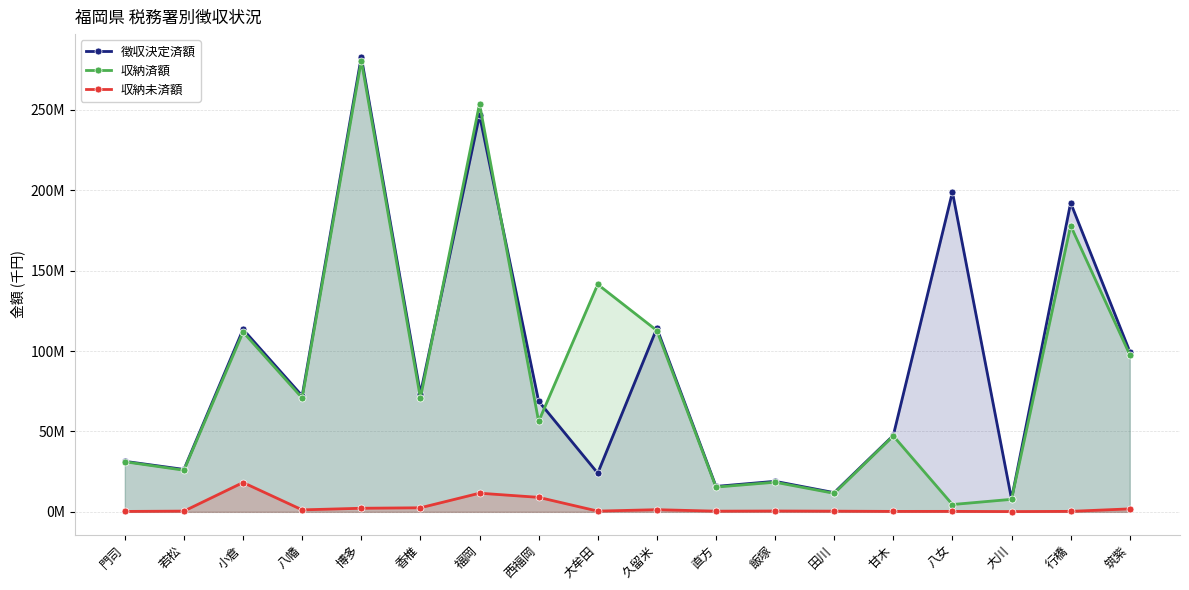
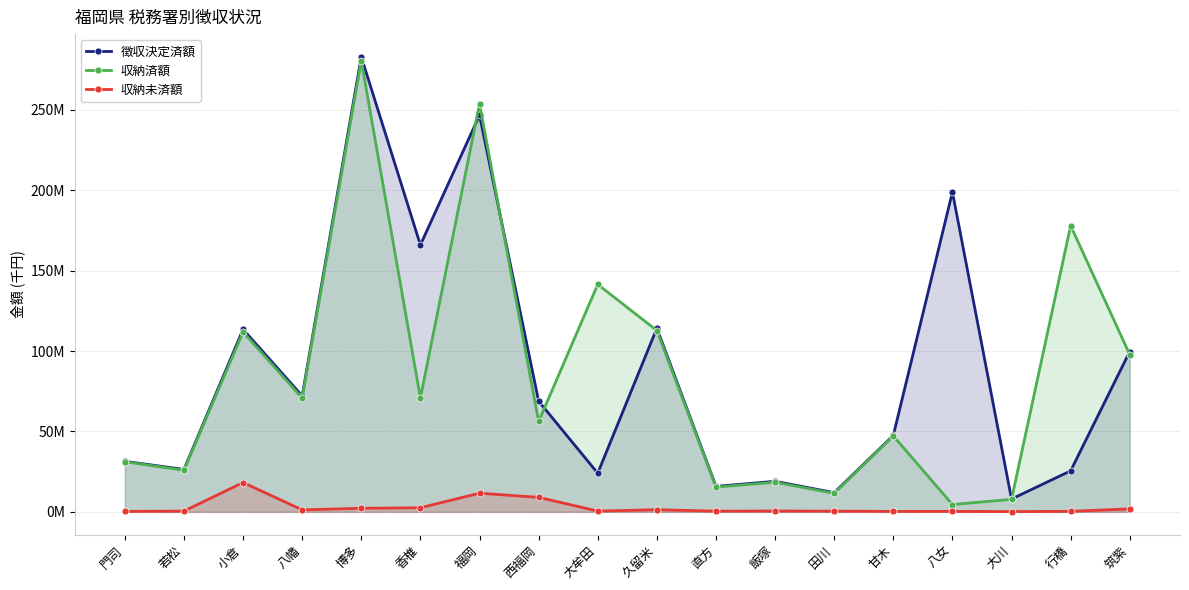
徴収決定済額, 香椎: 73000000 -> 166000000
徴収決定済額, 行橋: 192000000 -> 25000000
